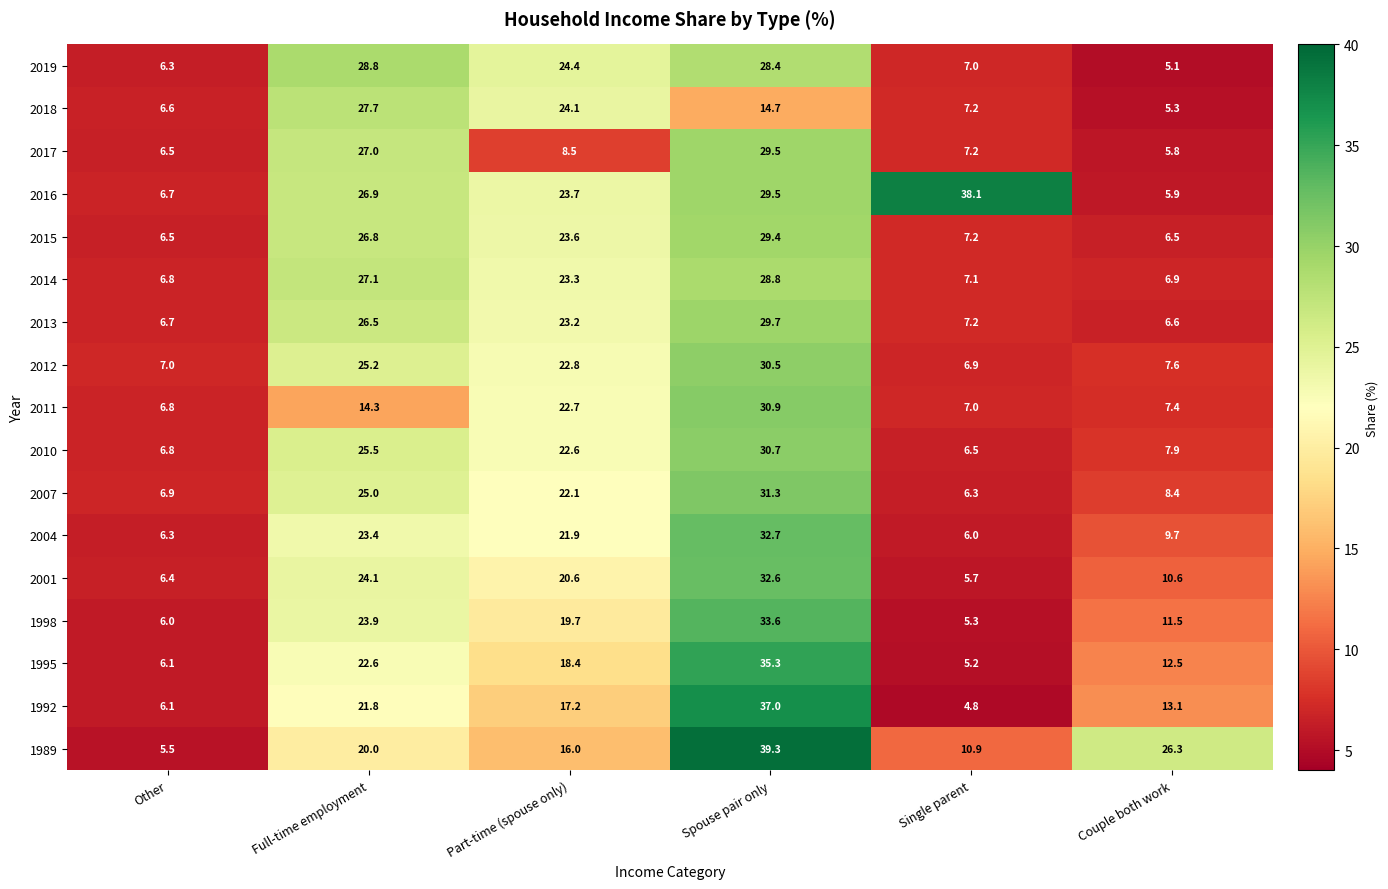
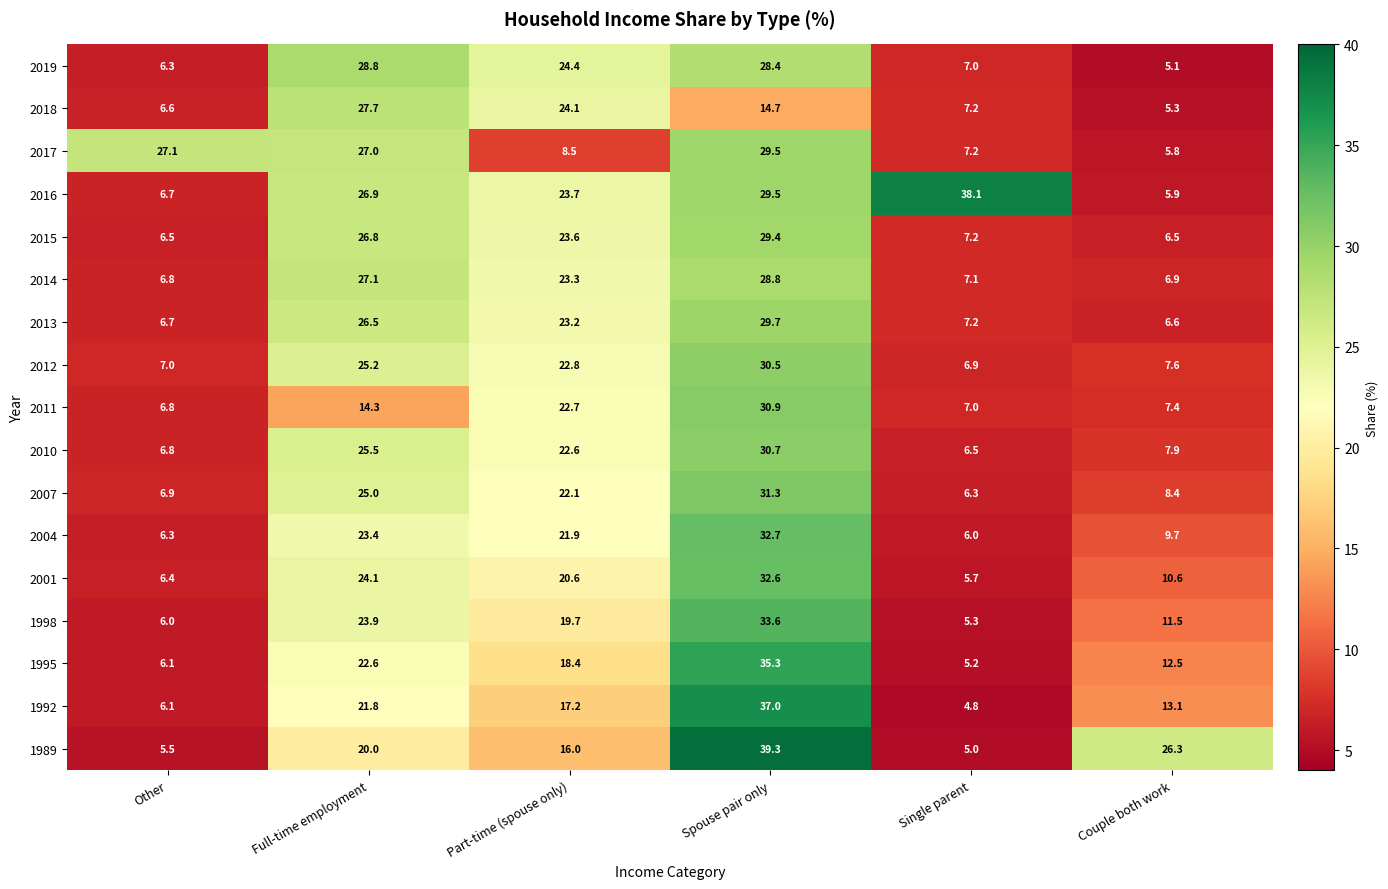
2017, Other: 6.5 -> 27.1
1989, Single parent: 10.9 -> 5.0
